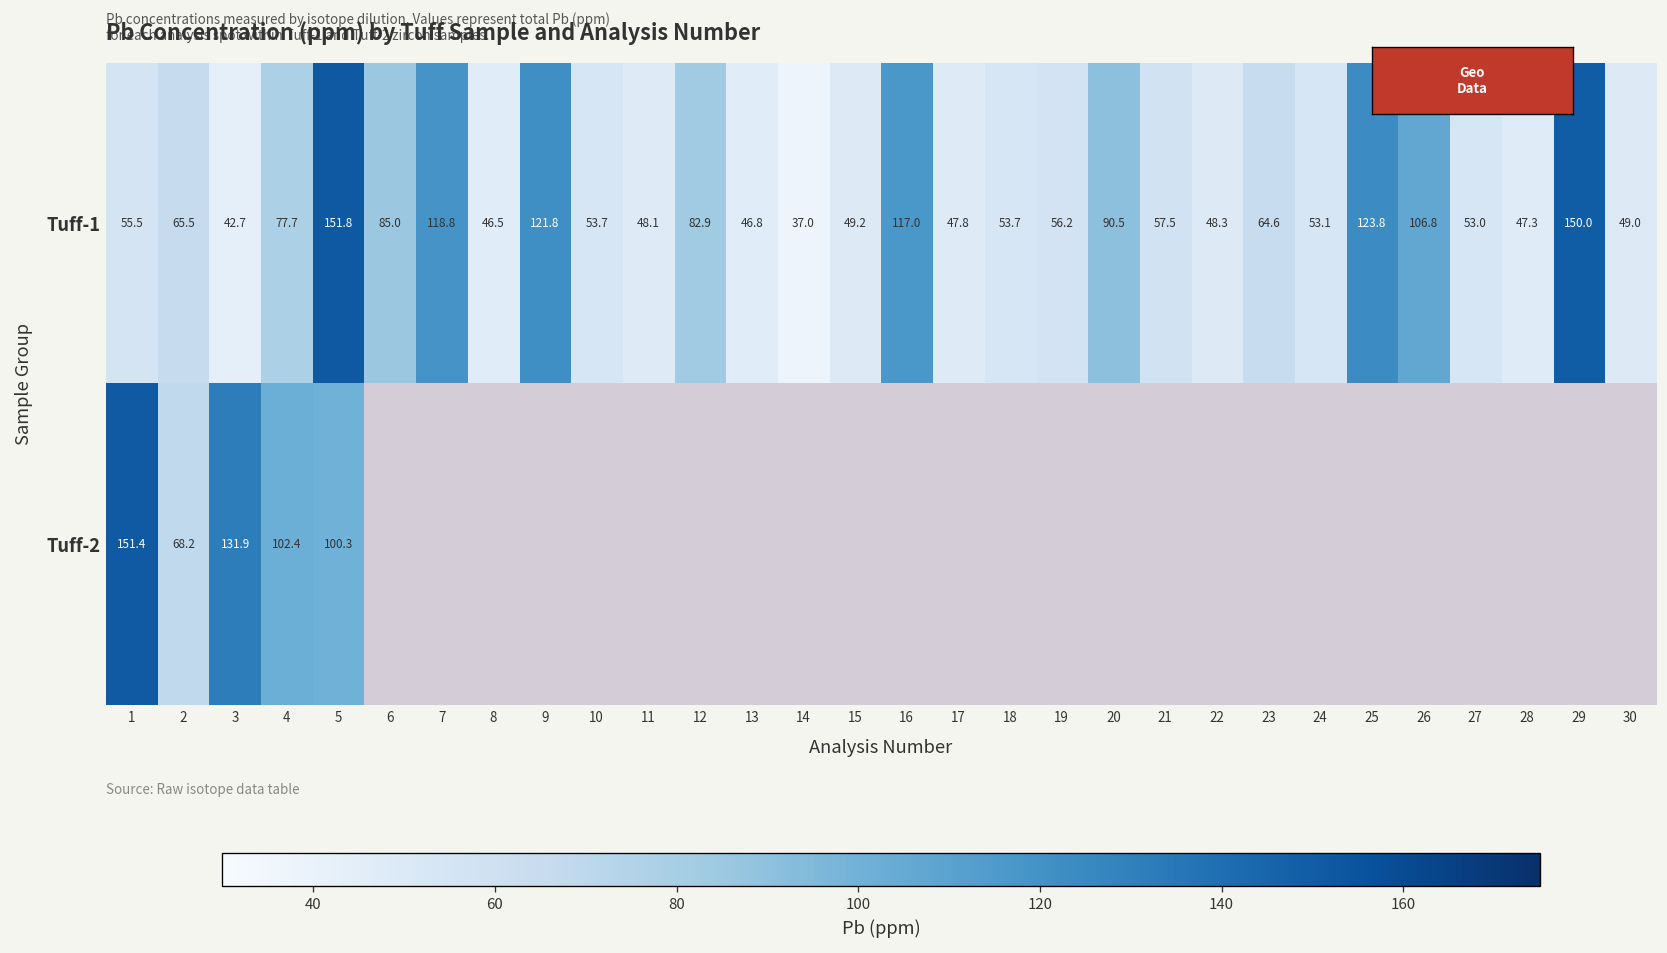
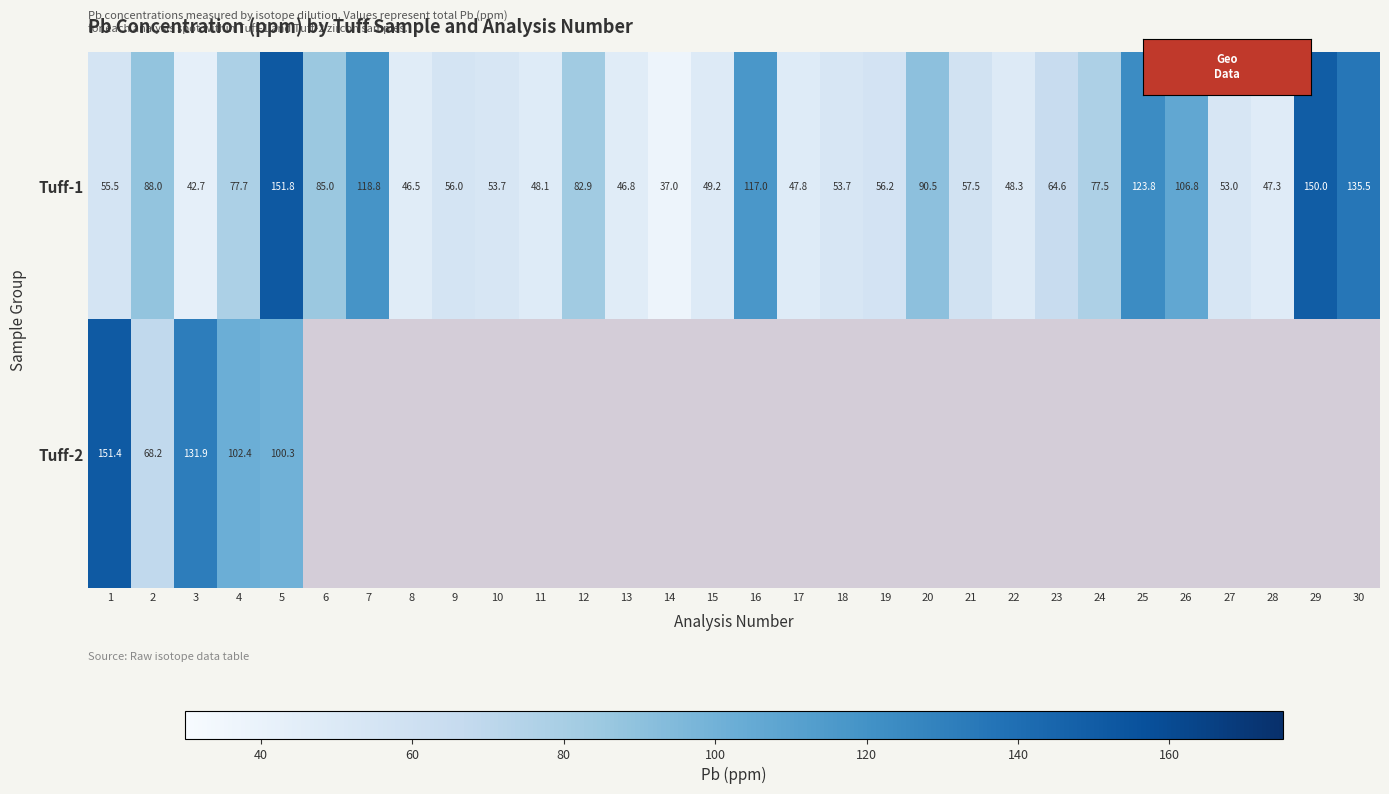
Tuff-1, 2: 65.5 -> 88.0
Tuff-1, 9: 121.8 -> 56.0
Tuff-1, 24: 53.1 -> 77.5
Tuff-1, 30: 49.0 -> 135.5
